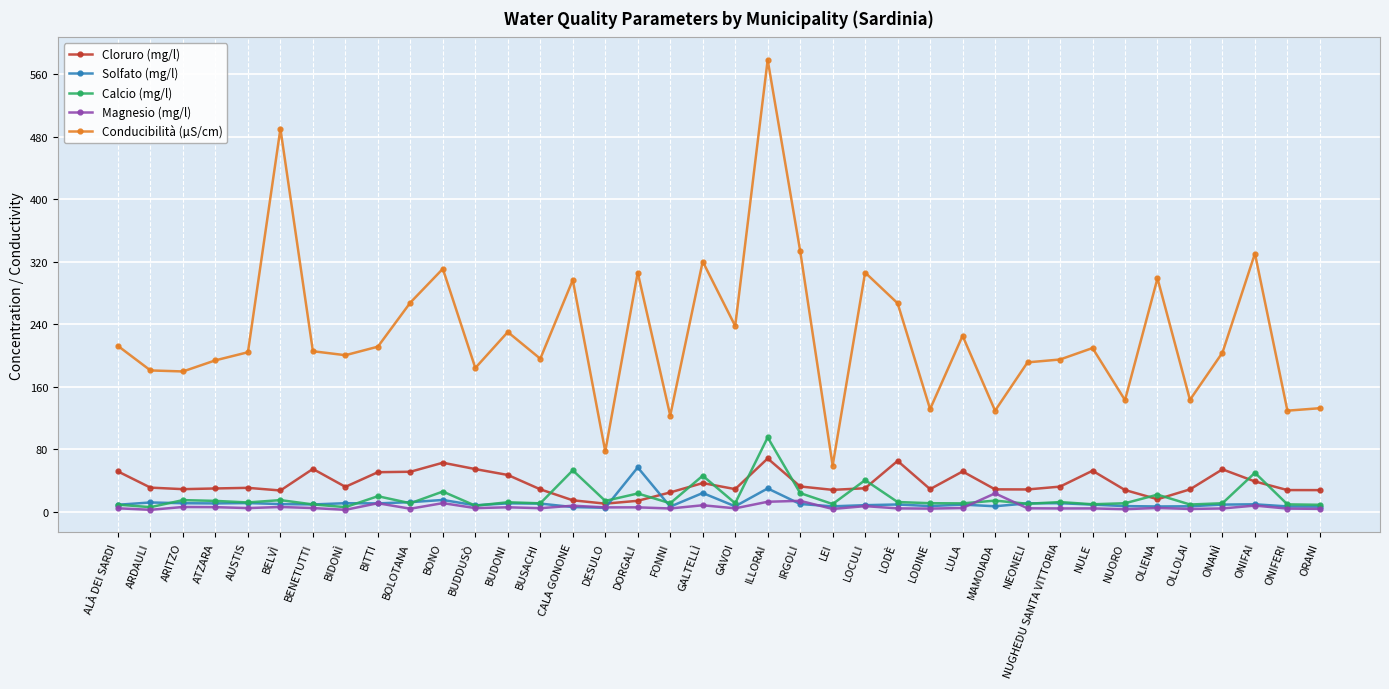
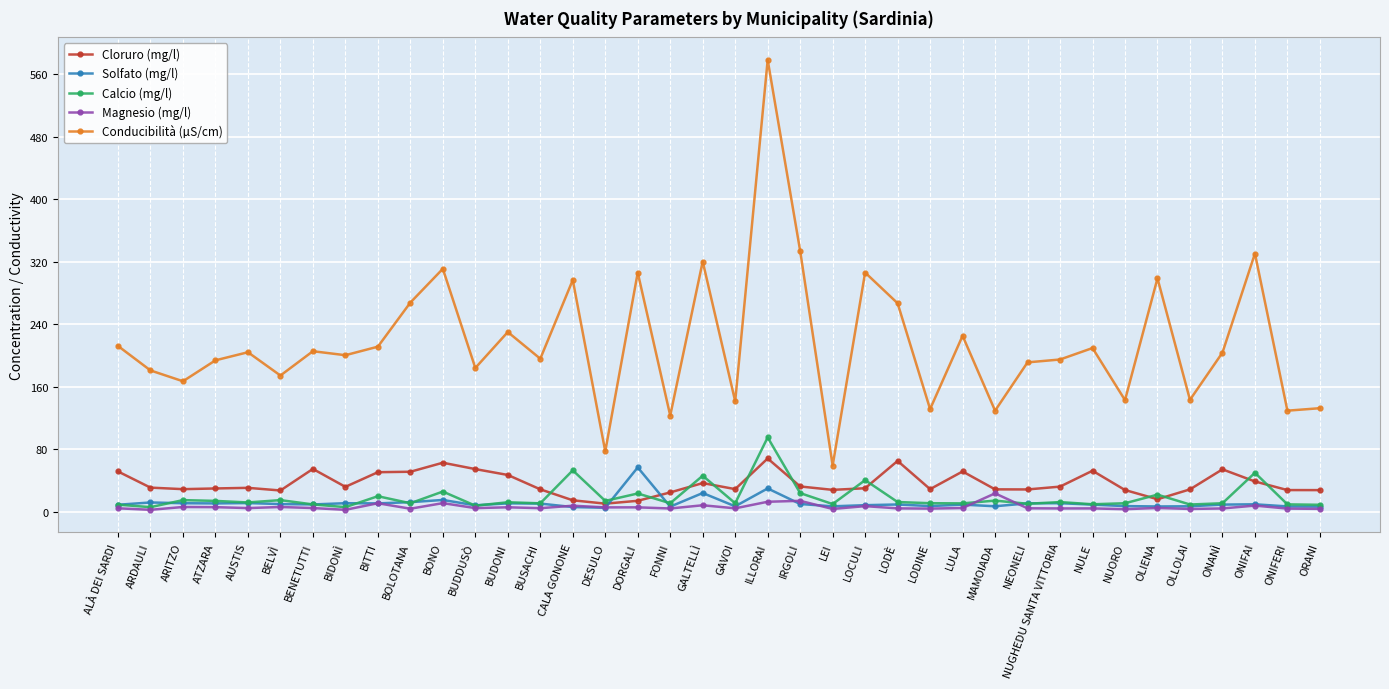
Conducibilità (µS/cm), ARITZO: 180 -> 170
Conducibilità (µS/cm), BELVÌ: 490 -> 170
Conducibilità (µS/cm), GAVOI: 240 -> 140
